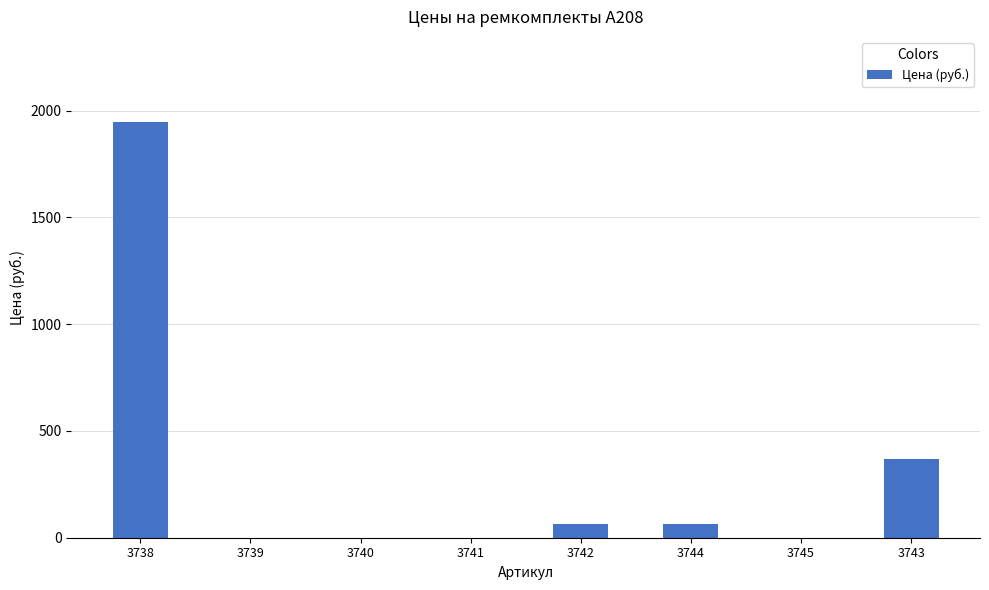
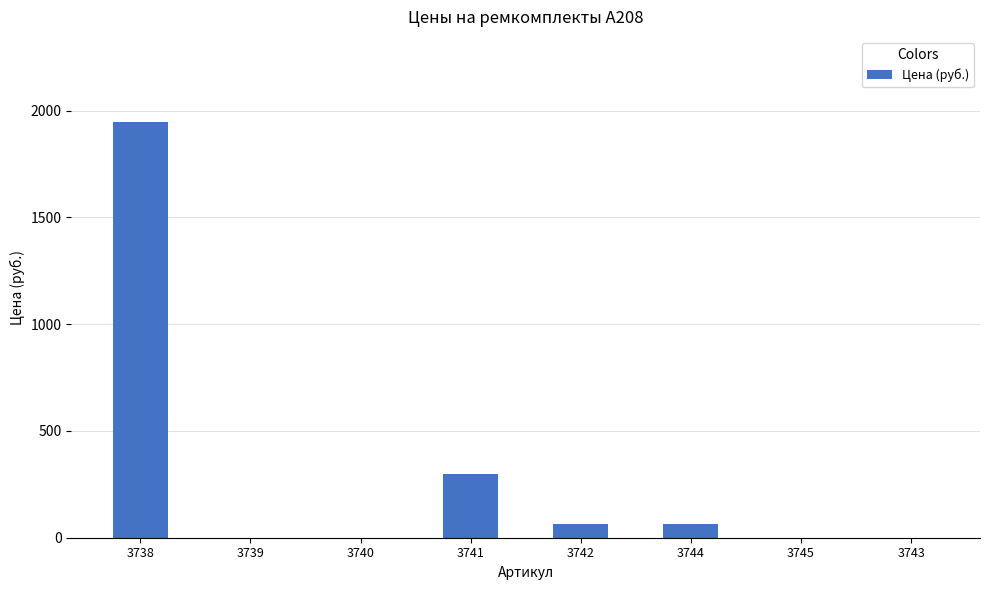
3741: 0 -> 300
3743: 370 -> 0
